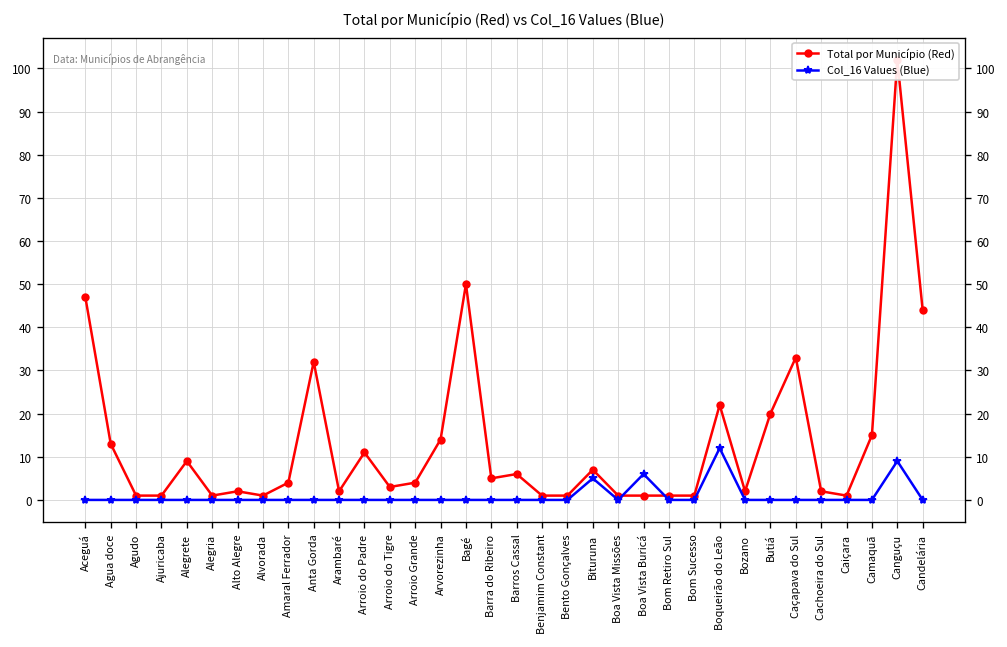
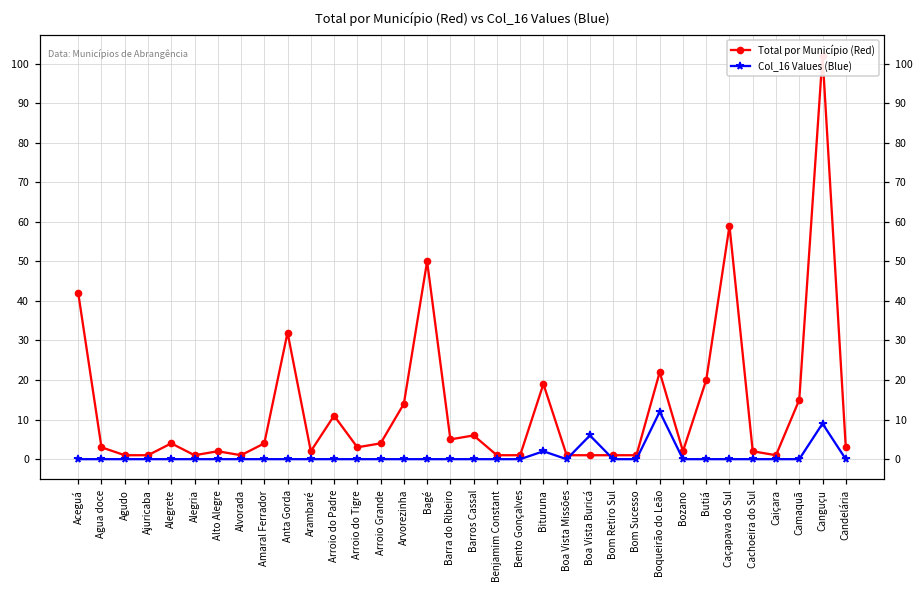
Total por Município (Red), Aceguá: 47 -> 42
Total por Município (Red), Agua doce: 13 -> 3
Total por Município (Red), Alegrete: 9 -> 4
Total por Município (Red), Bituruna: 7 -> 19
Col_16 Values (Blue), Bituruna: 5 -> 2
Total por Município (Red), Caçapava do Sul: 33 -> 59
Total por Município (Red), Candelária: 44 -> 3
